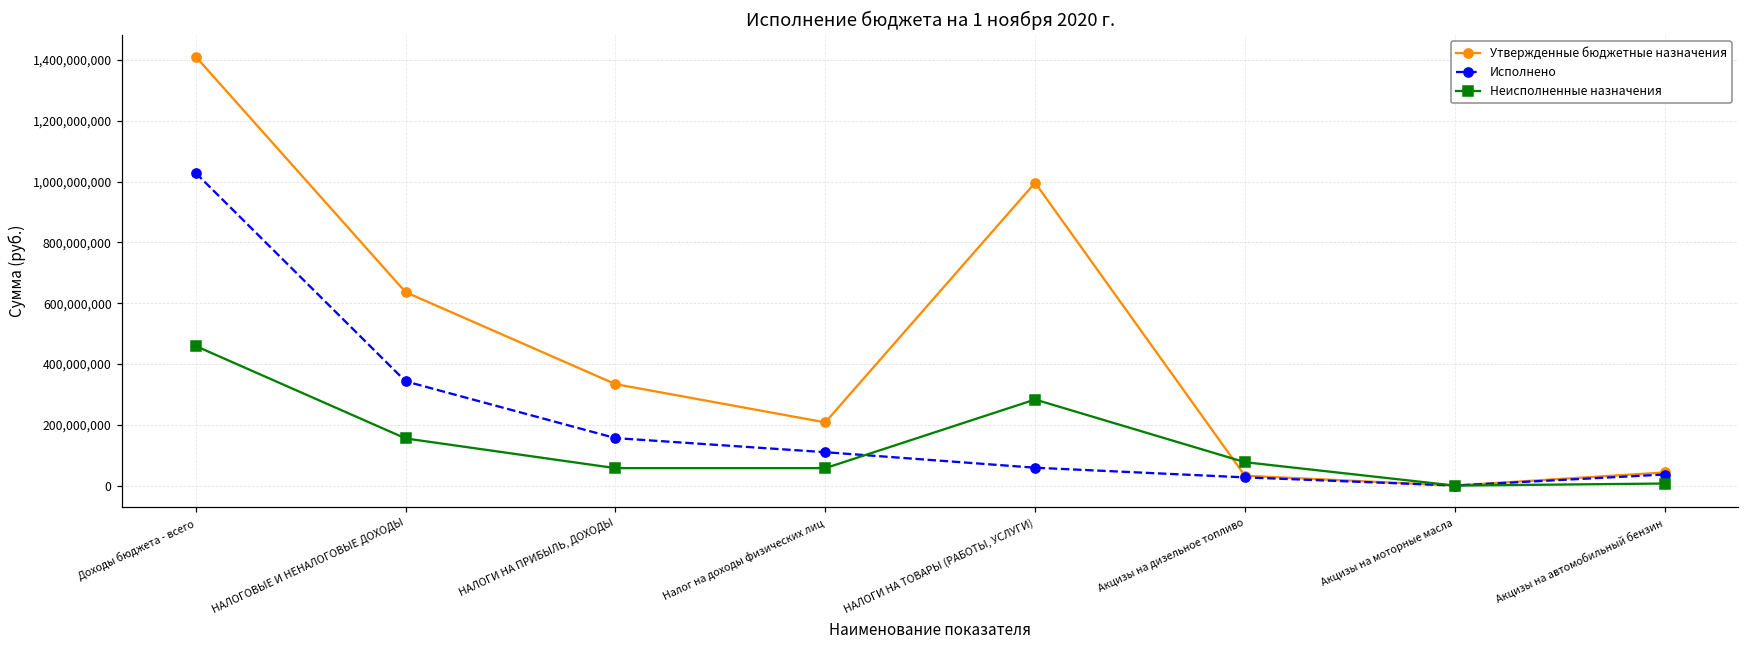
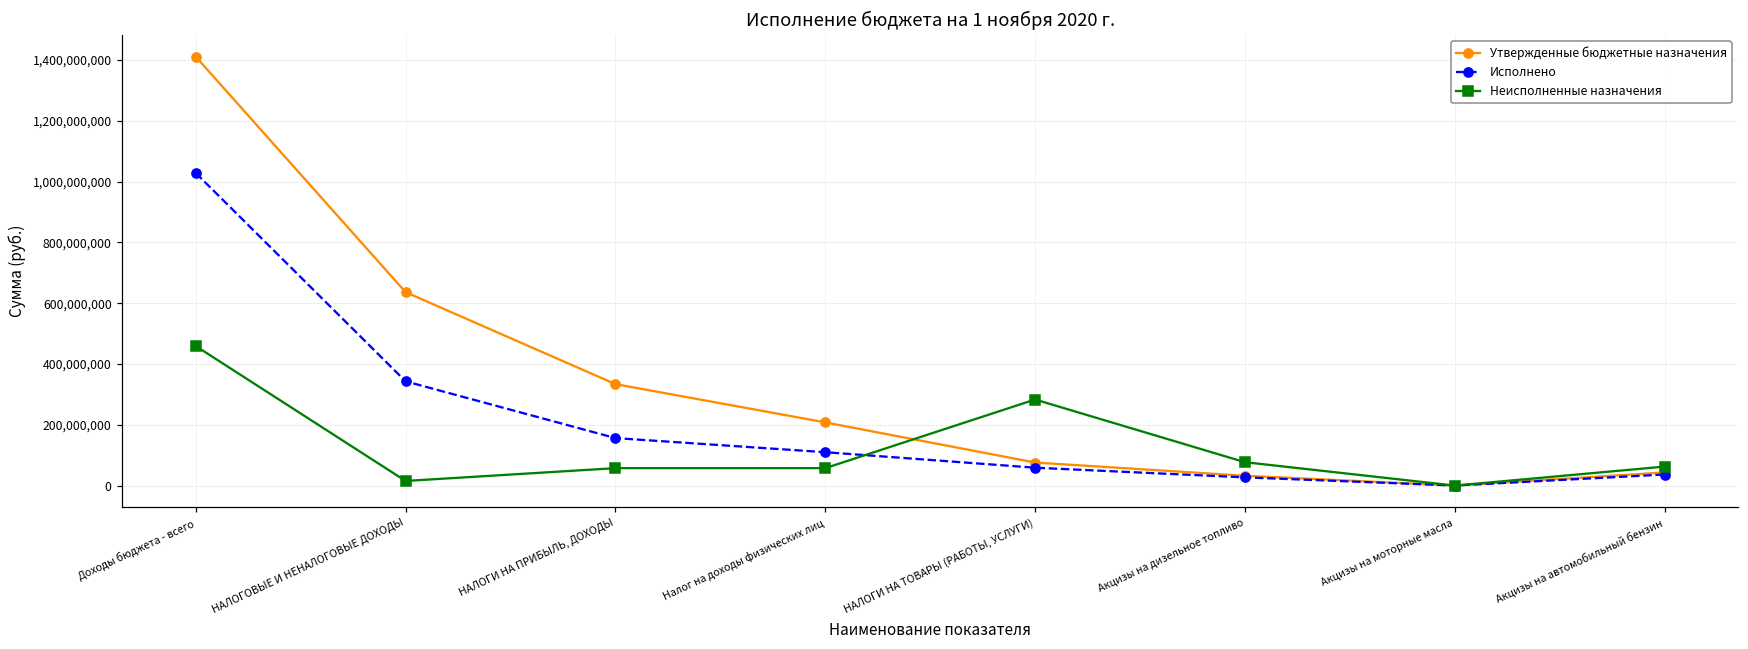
Неисполненные назначения, НАЛОГОВЫЕ И НЕНАЛОГОВЫЕ ДОХОДЫ: 160,000,000 -> 20,000,000
Утвержденные бюджетные назначения, НАЛОГИ НА ТОВАРЫ (РАБОТЫ, УСЛУГИ): 1,000,000,000 -> 80,000,000
Неисполненные назначения, Акцизы на автомобильный бензин: 10,000,000 -> 60,000,000
